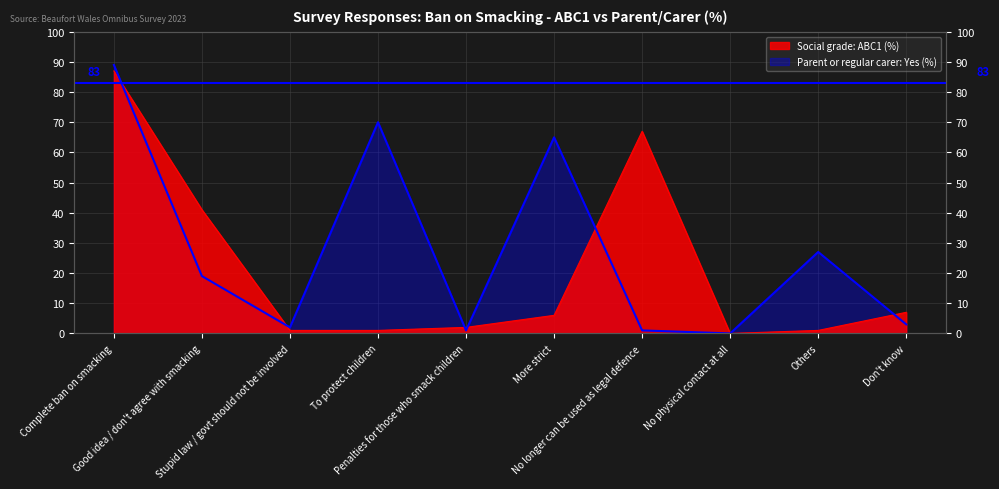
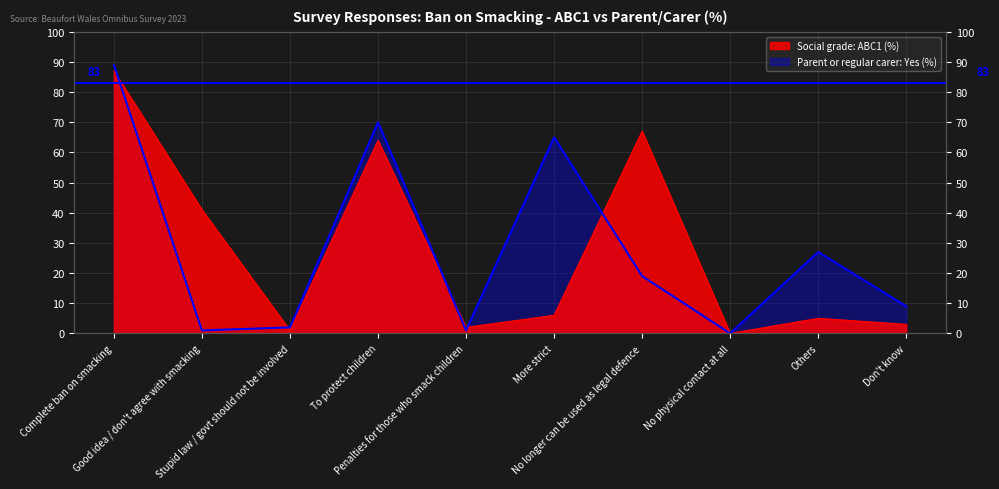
Parent or regular carer: Yes (%), Good idea / don't agree with smacking: 19 -> 1
Social grade: ABC1 (%), To protect children: 1 -> 64
Parent or regular carer: Yes (%), No longer can be used as legal defence: 1 -> 19
Social grade: ABC1 (%), Others: 1 -> 5
Social grade: ABC1 (%), Don't know: 7 -> 3
Parent or regular carer: Yes (%), Don't know: 3 -> 9
